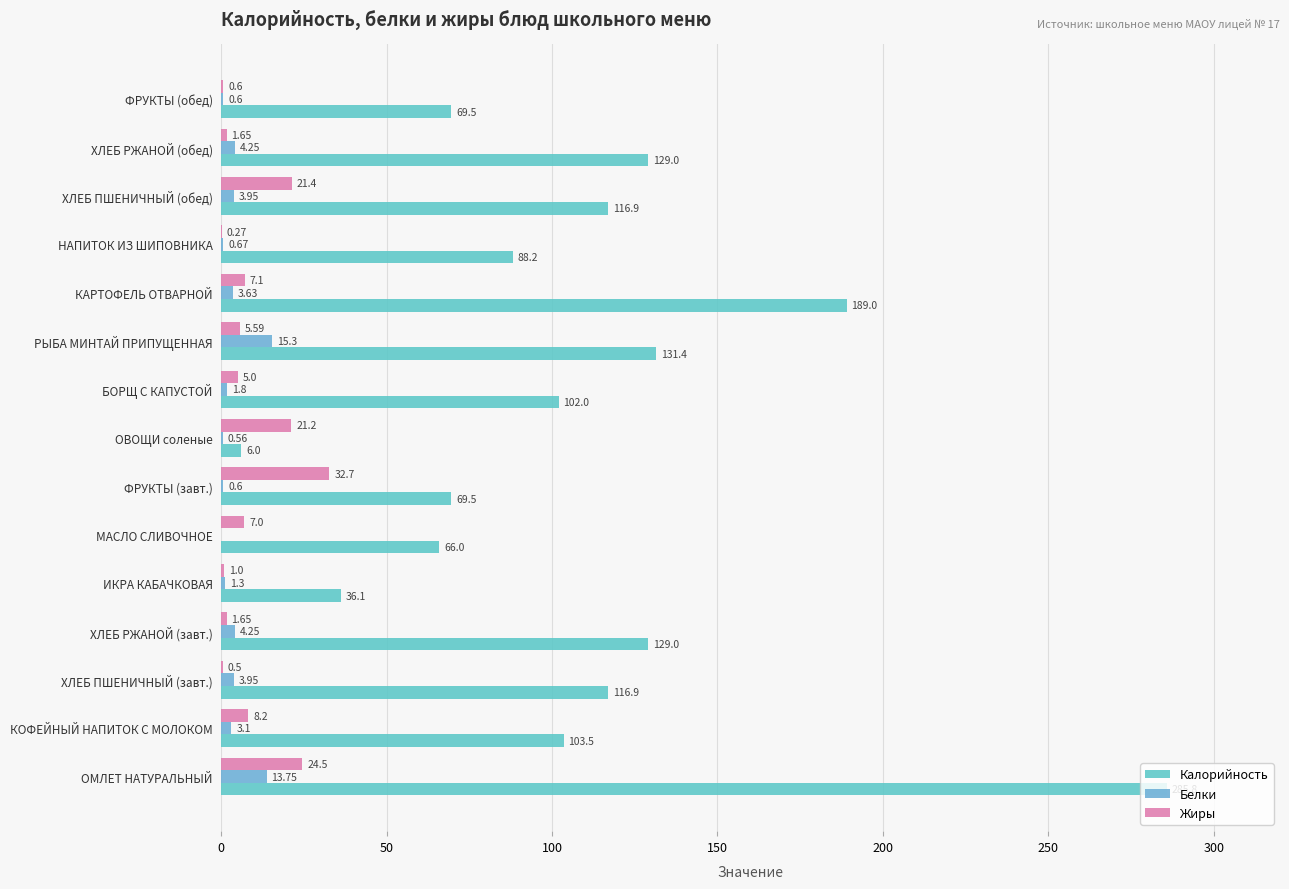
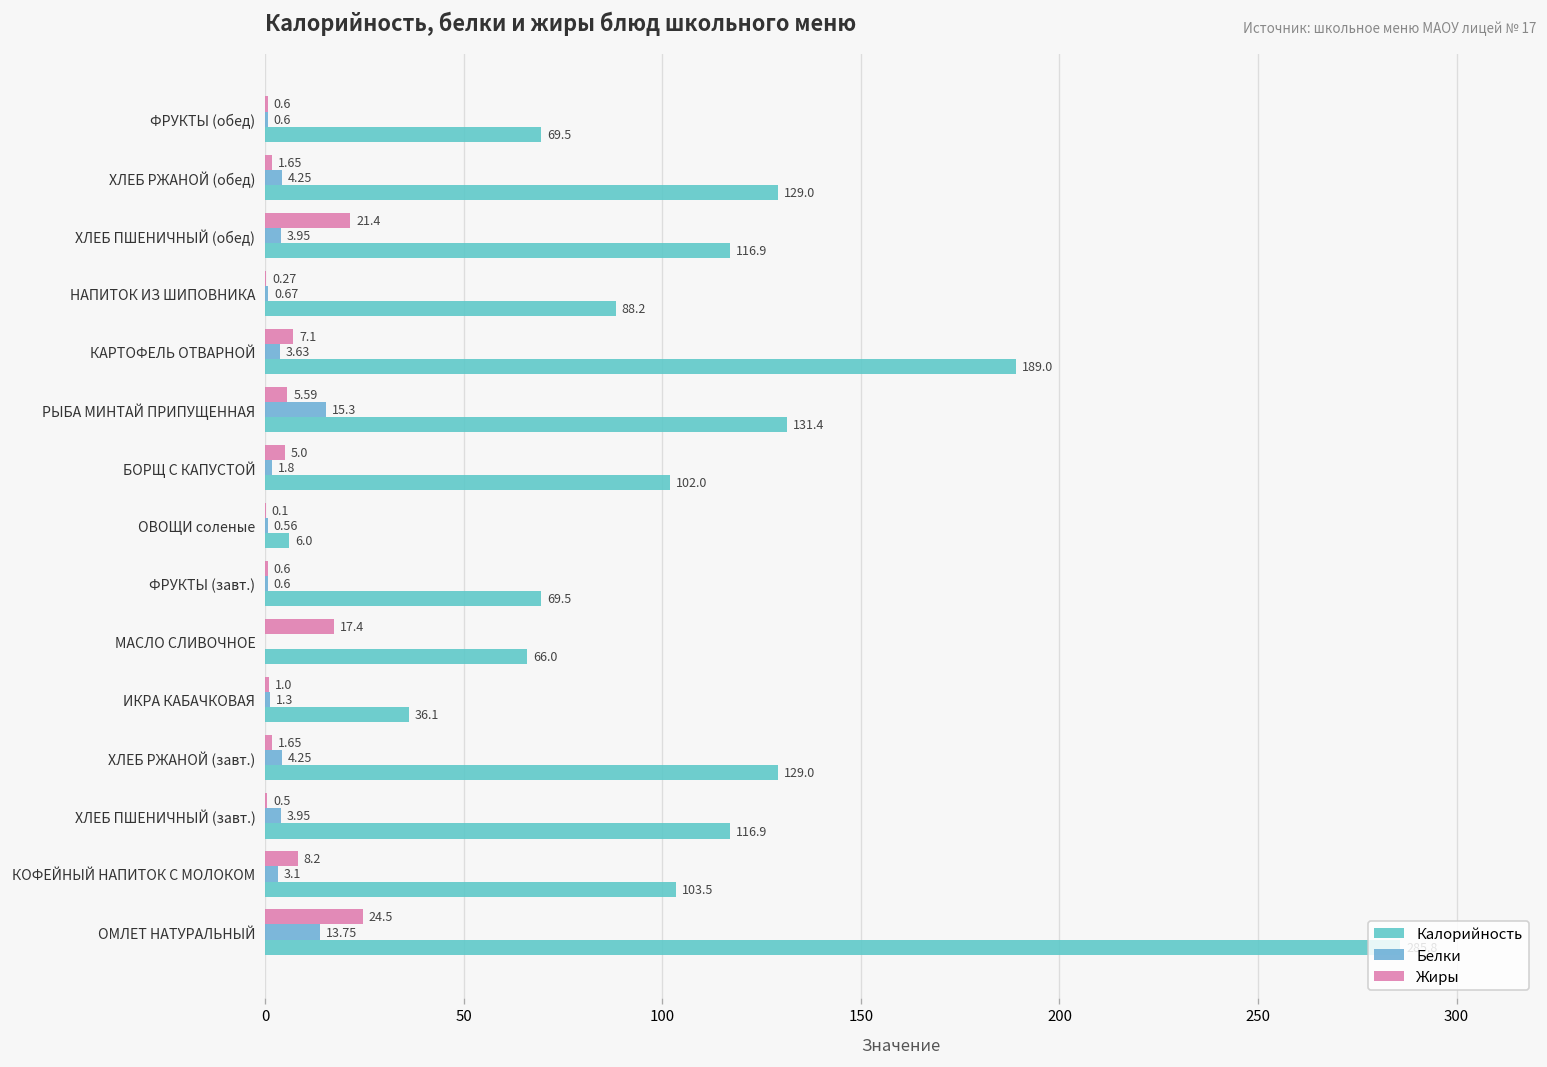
Жиры, ОВОЩИ соленые: 21.2 -> 0.1
Жиры, ФРУКТЫ (завт.): 32.7 -> 0.6
Жиры, МАСЛО СЛИВОЧНОЕ: 7.0 -> 17.4
